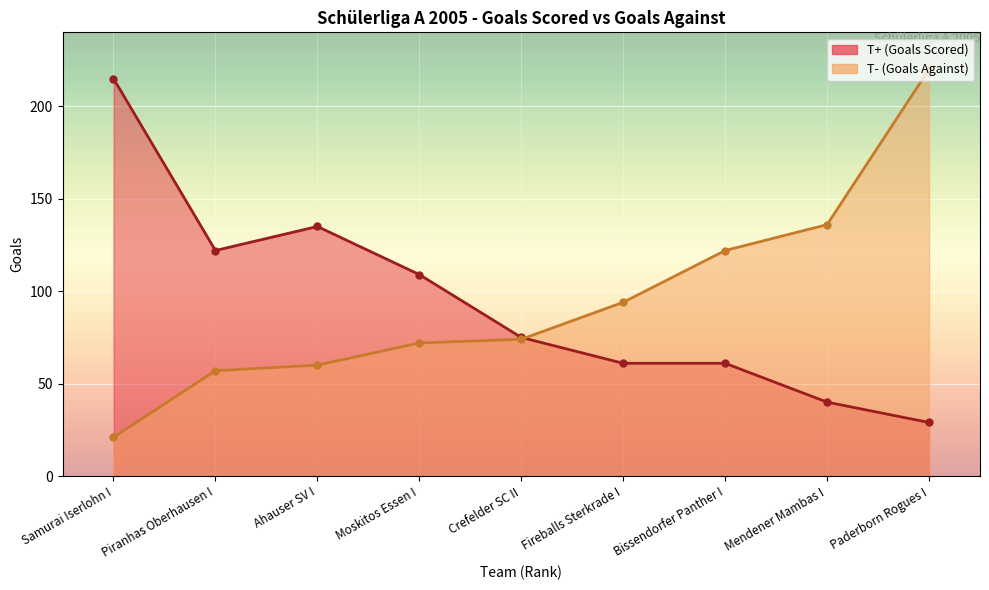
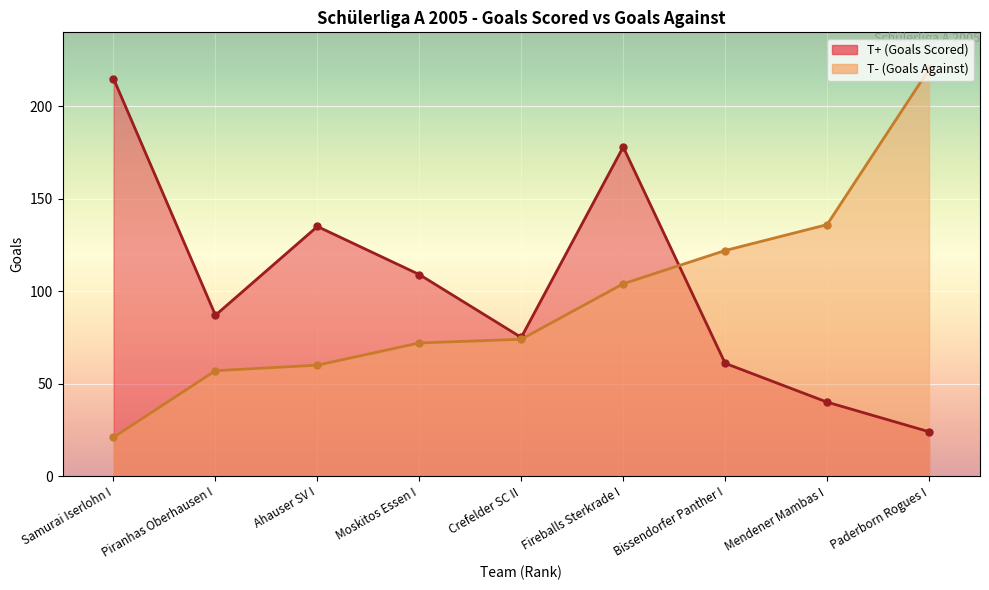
T+ (Goals Scored), Piranhas Oberhausen I: 122 -> 87
T+ (Goals Scored), Fireballs Sterkrade I: 61 -> 178
T- (Goals Against), Fireballs Sterkrade I: 94 -> 104
T+ (Goals Scored), Paderborn Rogues I: 29 -> 24
